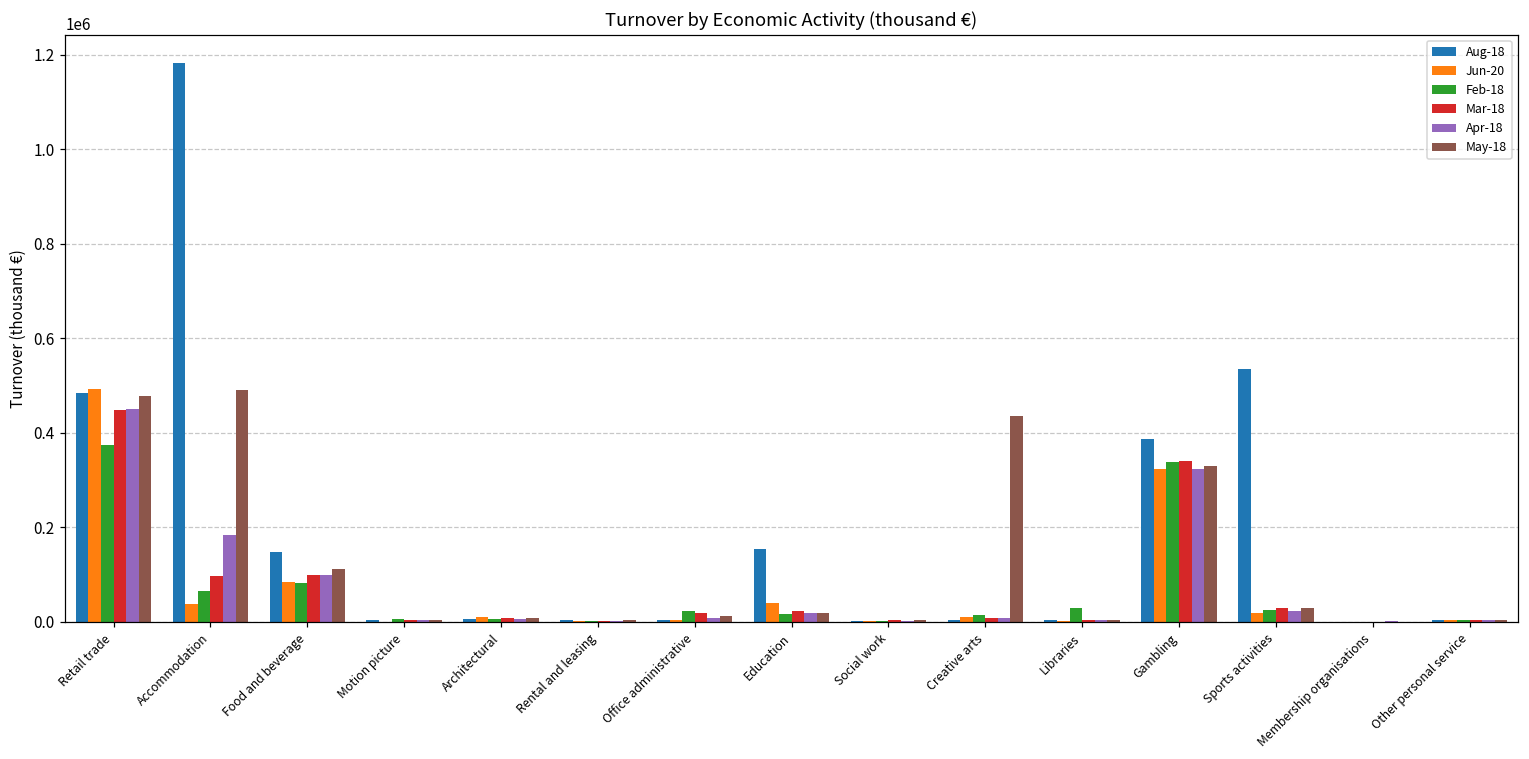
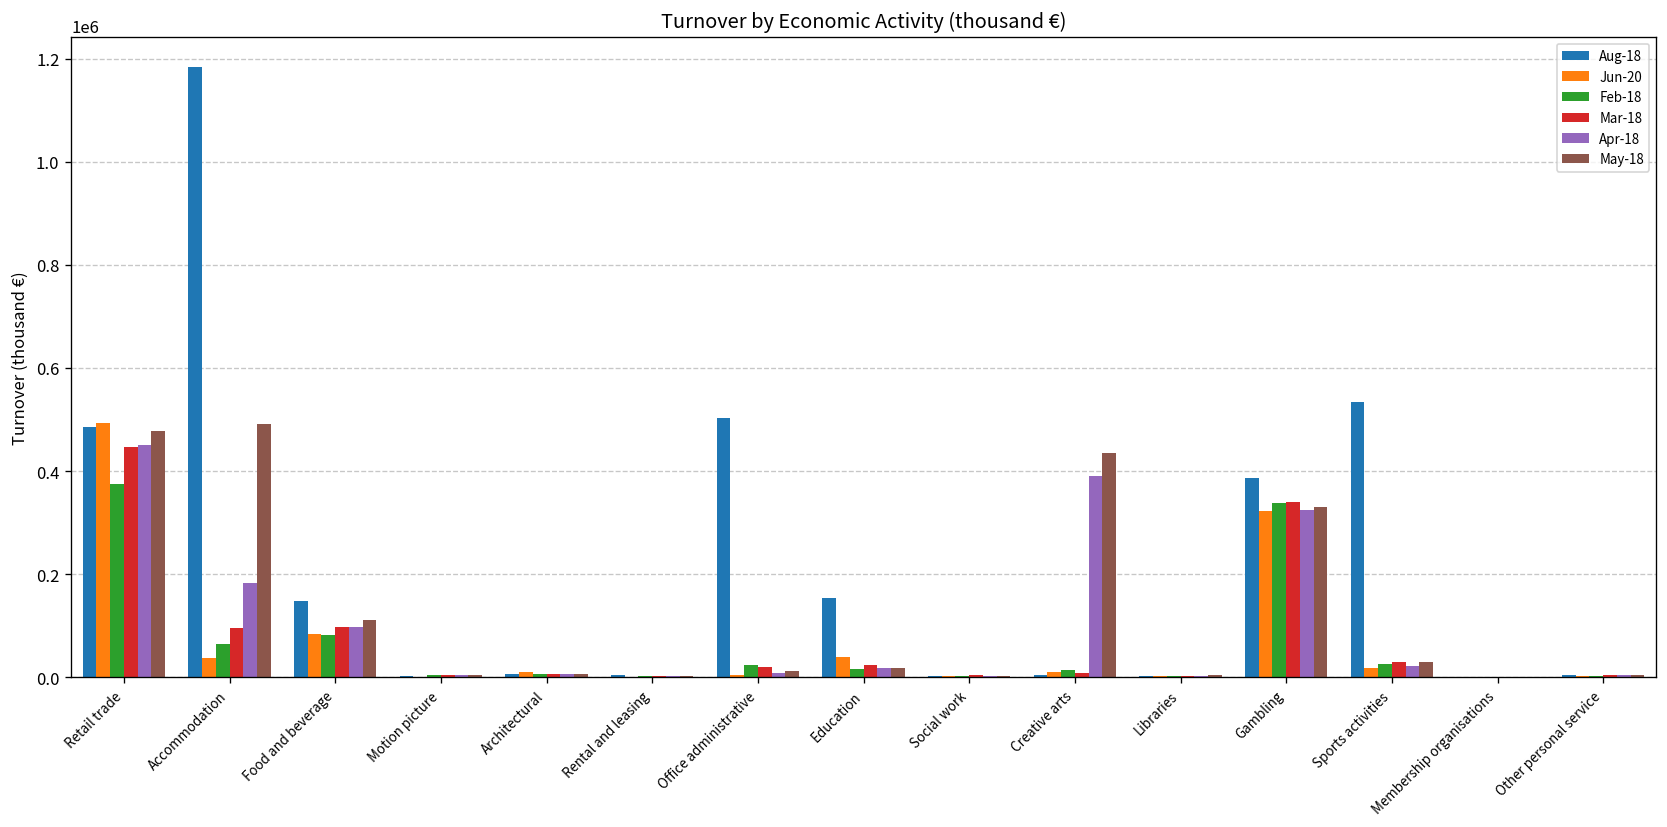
Aug-18, Office administrative: 0 -> 500000
Apr-18, Creative arts: 10000 -> 390000
Feb-18, Libraries: 30000 -> 0
